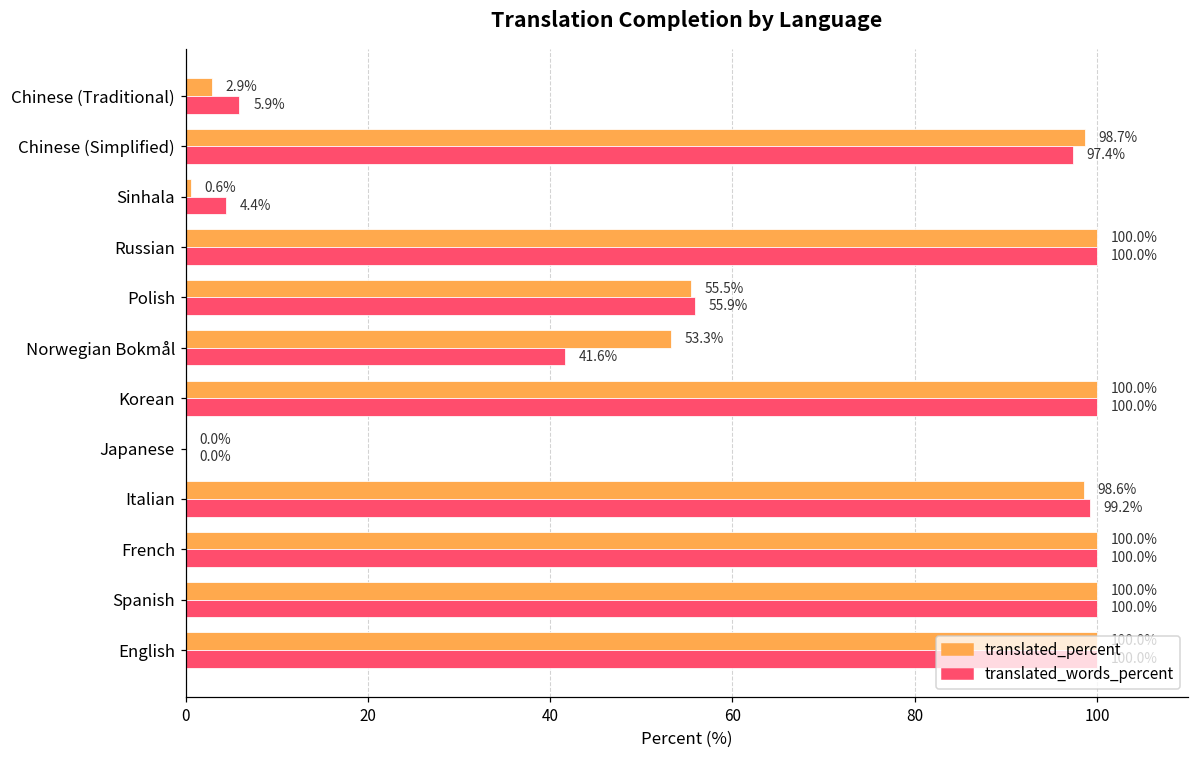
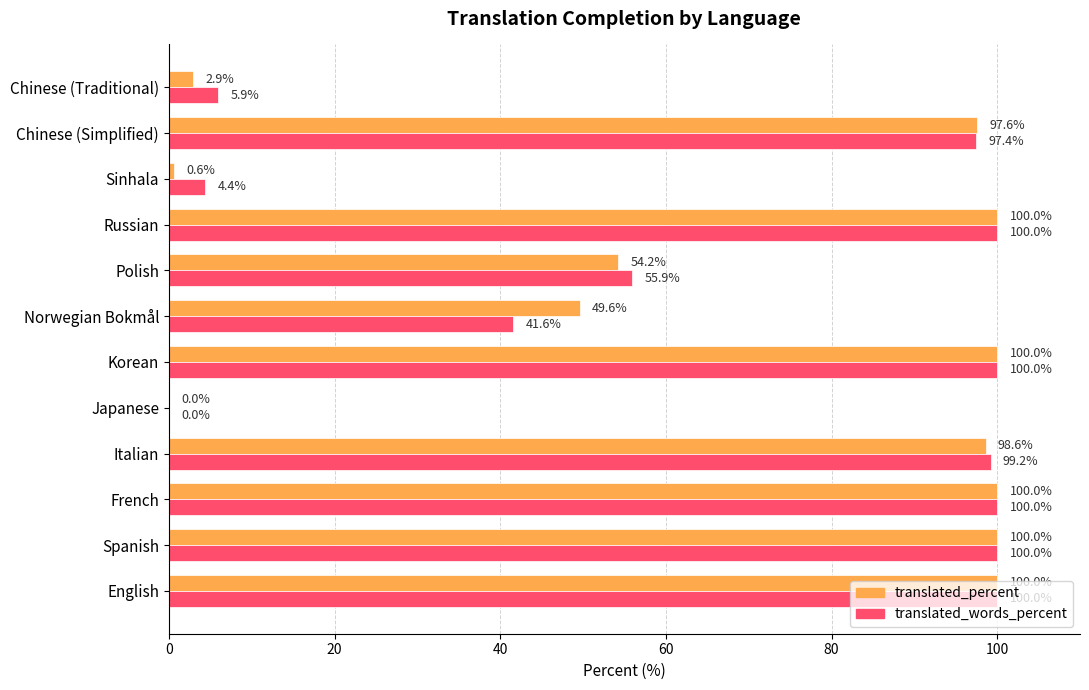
translated_percent, Chinese (Simplified): 98.7% -> 97.6%
translated_percent, Polish: 55.5% -> 54.2%
translated_percent, Norwegian Bokmål: 53.3% -> 49.6%
